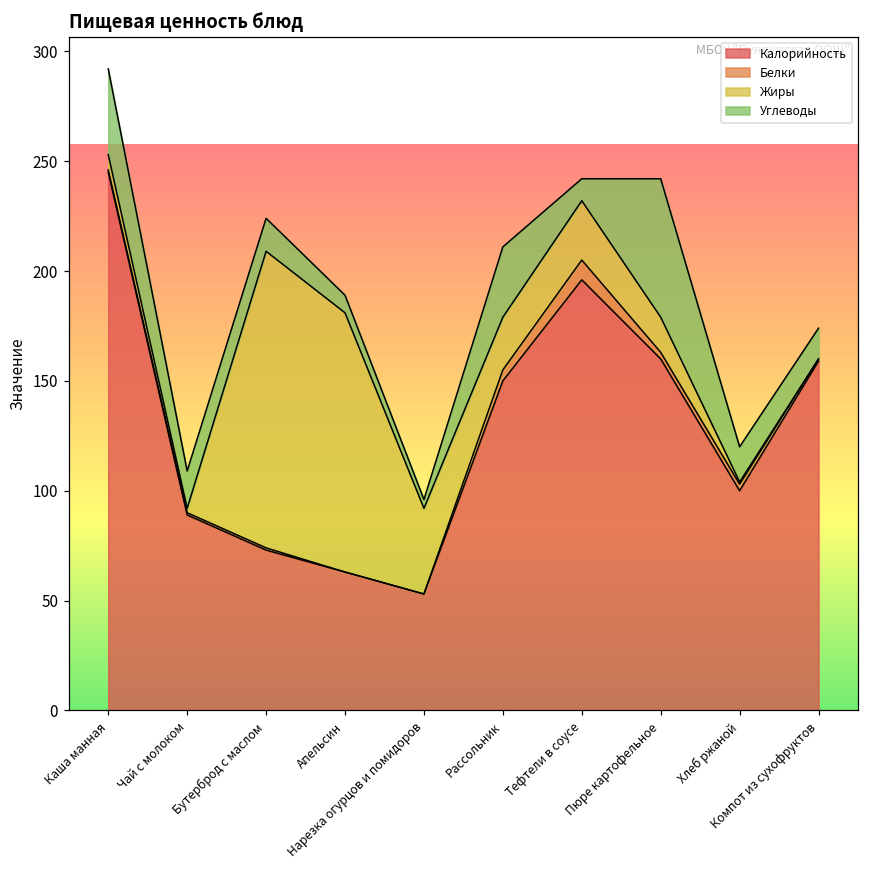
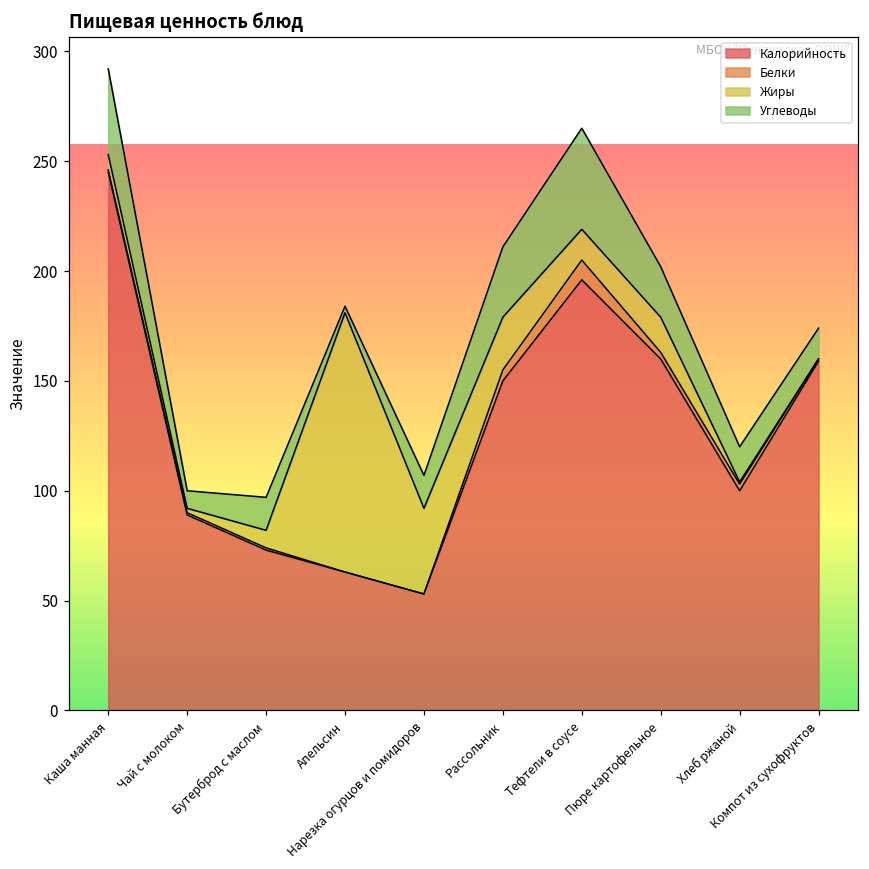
Углеводы, Чай с молоком: 17 -> 8
Жиры, Бутерброд с маслом: 135 -> 8
Углеводы, Апельсин: 8 -> 3
Углеводы, Нарезка огурцов и помидоров: 4 -> 15
Жиры, Тефтели в соусе: 27 -> 14
Углеводы, Тефтели в соусе: 10 -> 46
Углеводы, Пюре картофельное: 63 -> 23
